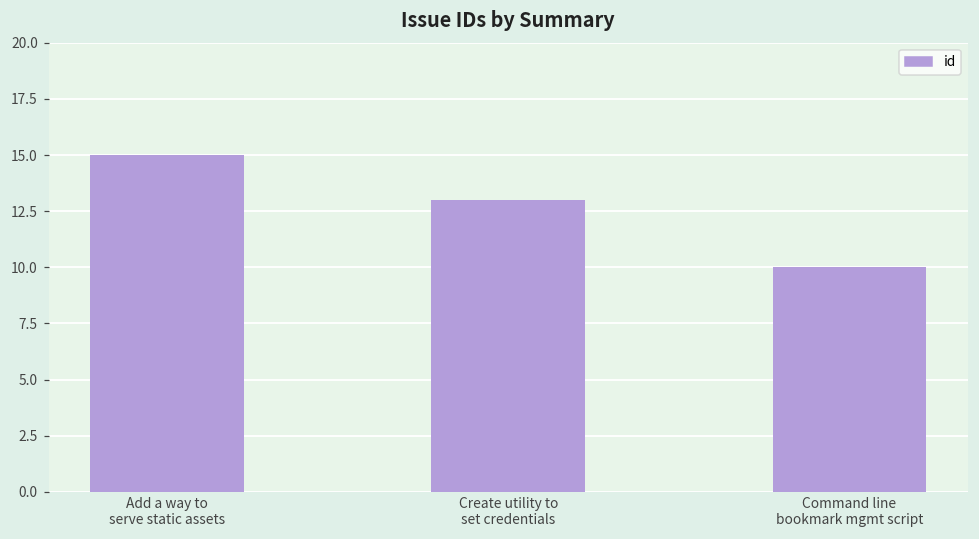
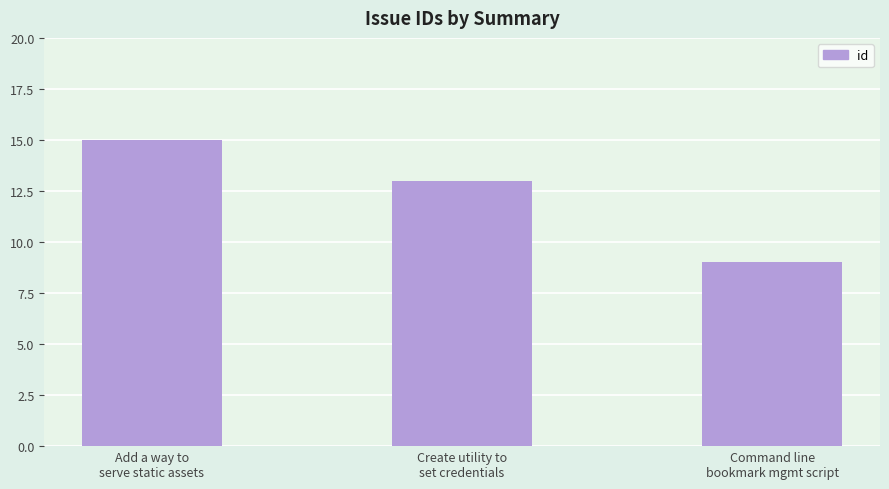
Command line bookmark mgmt script: 10 -> 9
